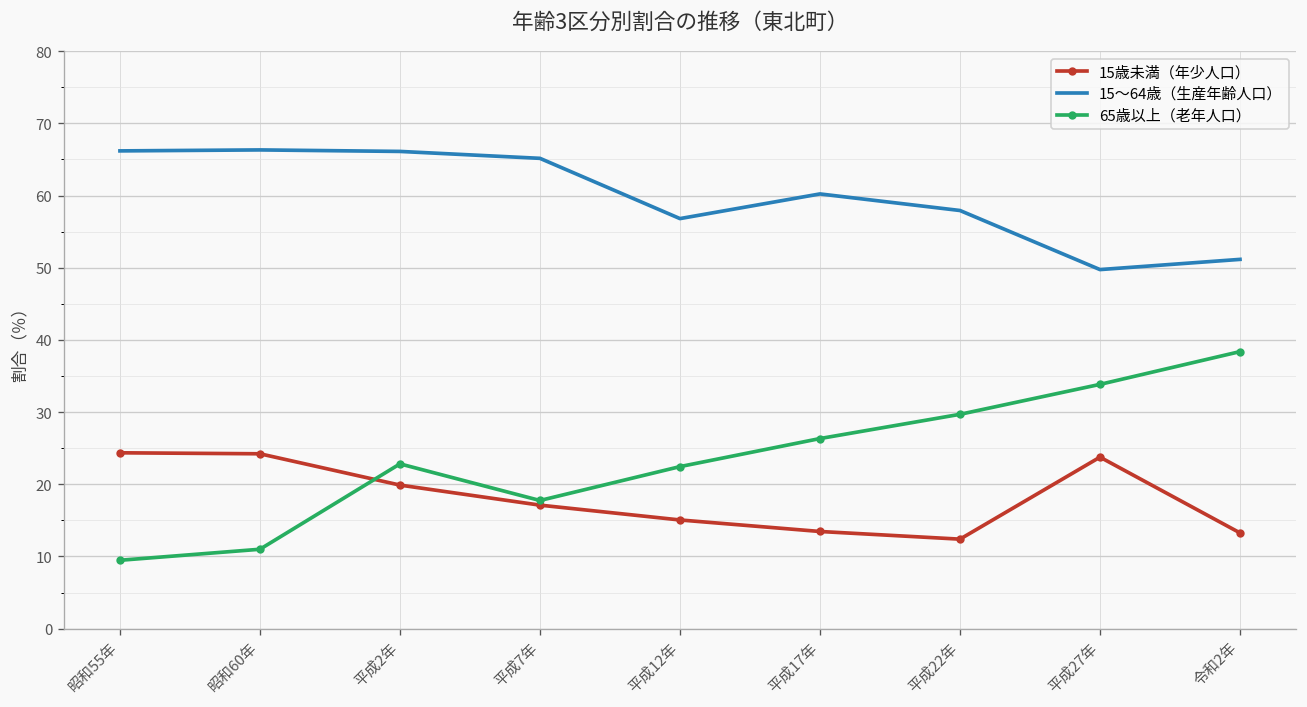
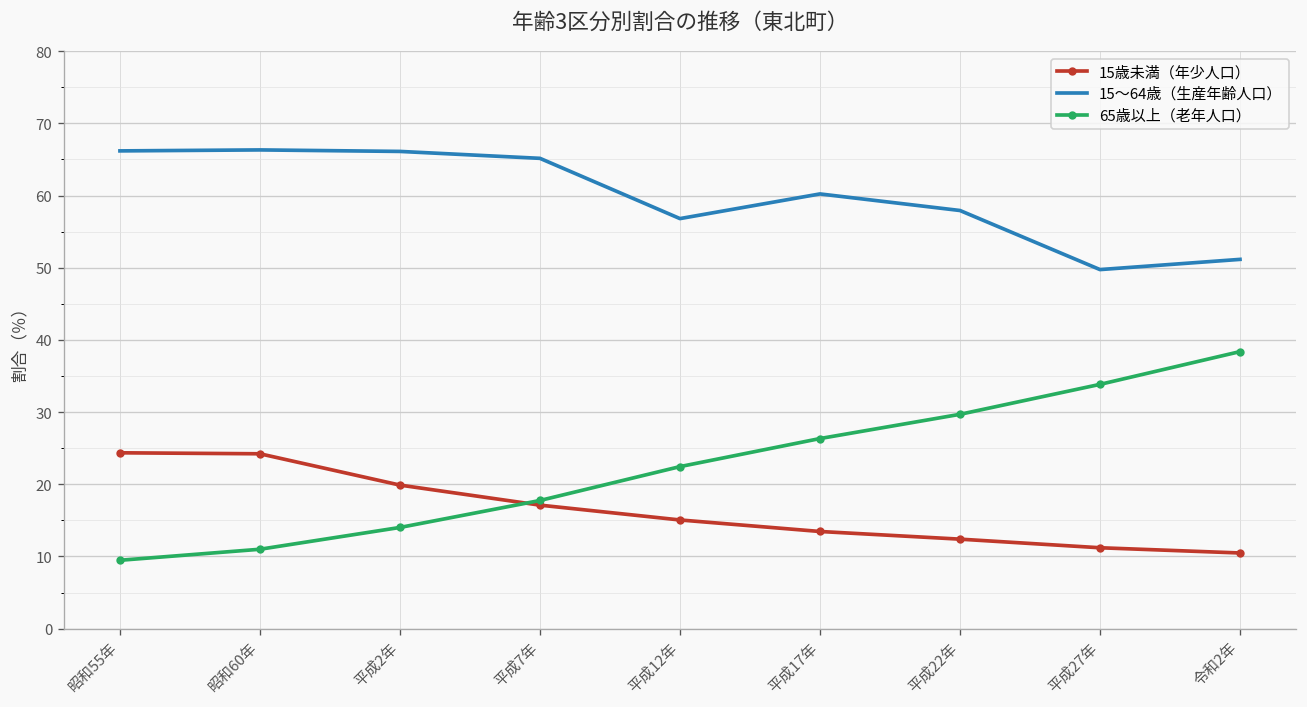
65歳以上（老年人口）, 平成2年: 23 -> 14
15歳未満（年少人口）, 平成27年: 24 -> 11
15歳未満（年少人口）, 令和2年: 13 -> 10
